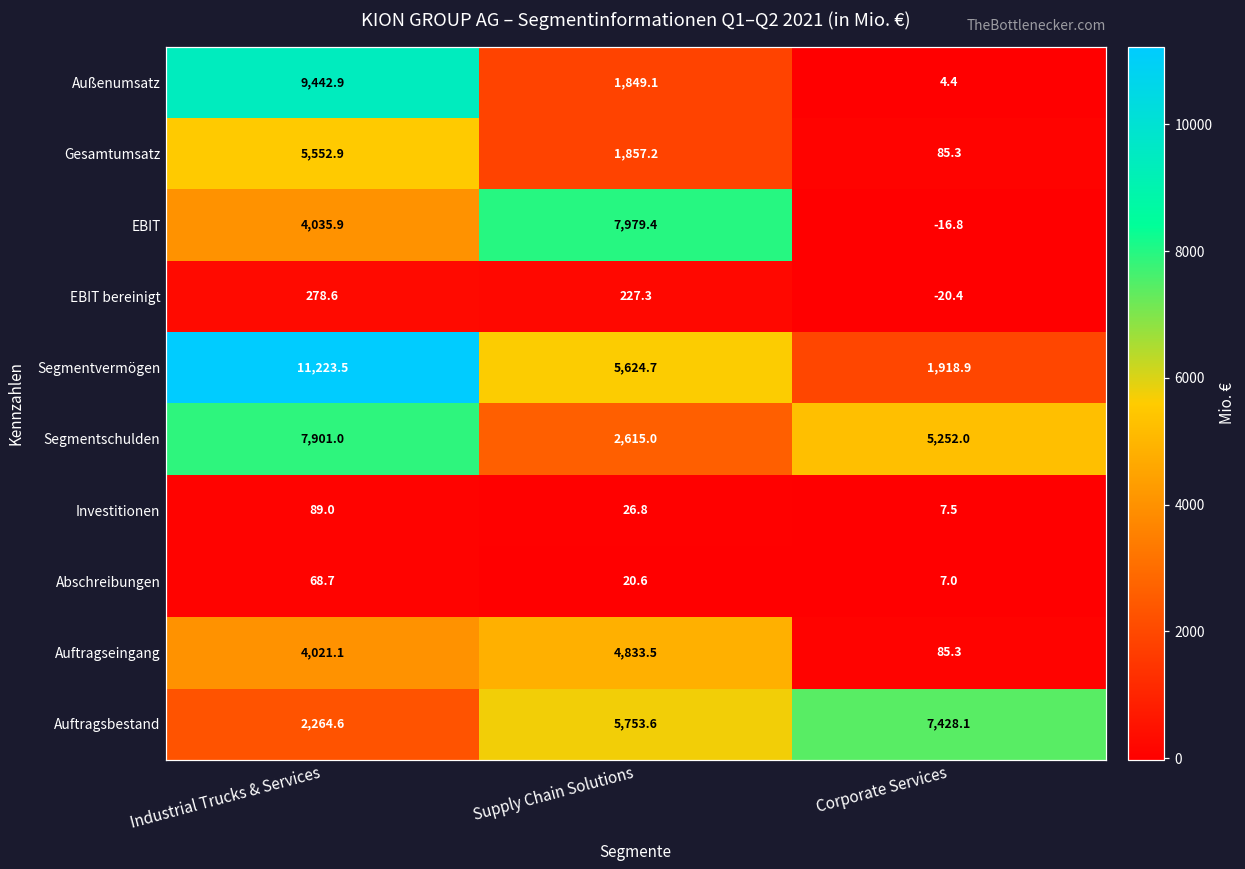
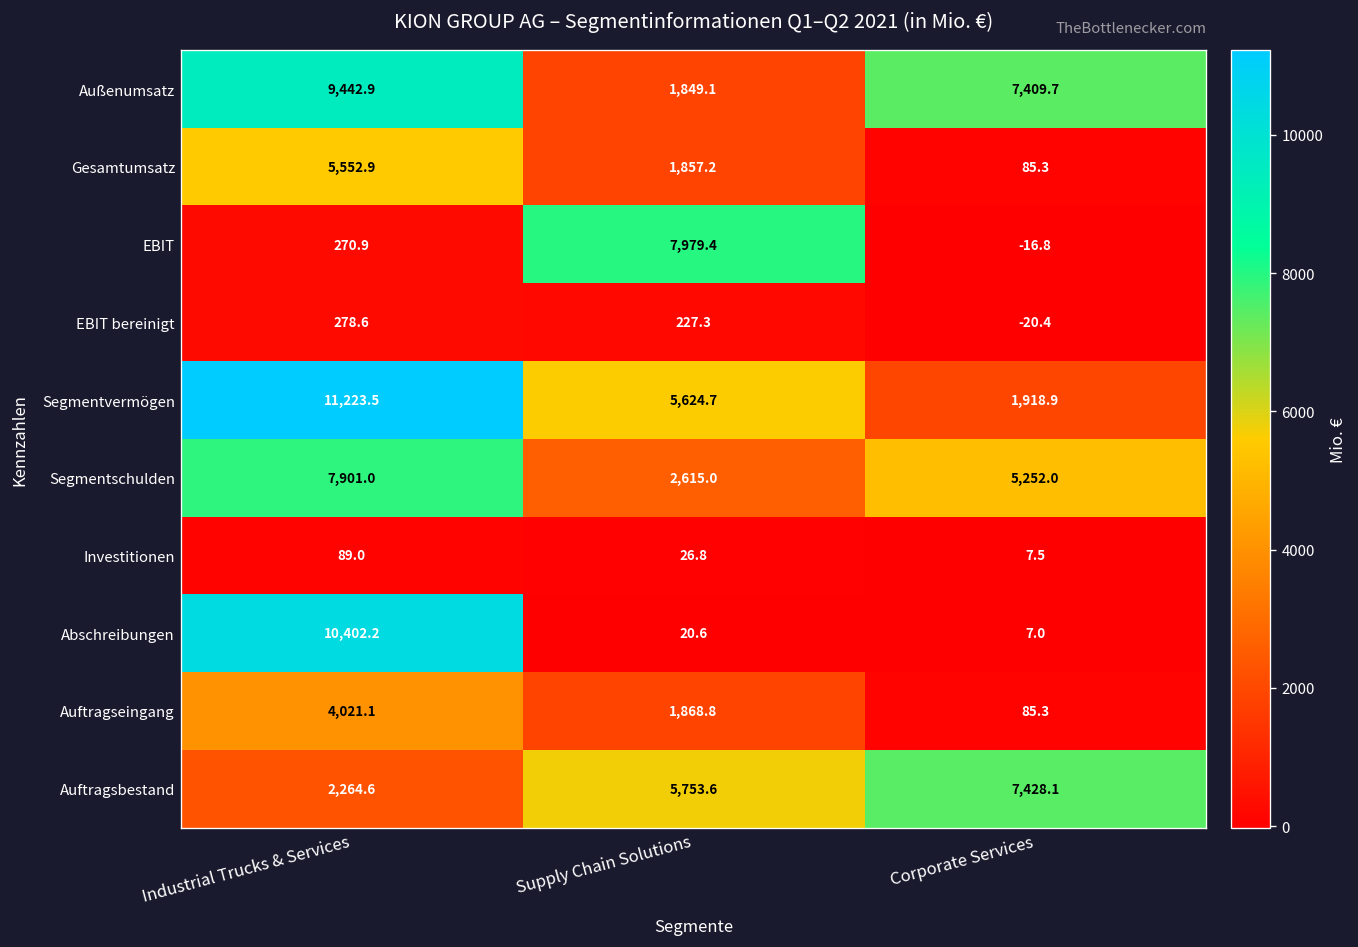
Außenumsatz, Corporate Services: 4.4 -> 7,409.7
EBIT, Industrial Trucks & Services: 4,035.9 -> 270.9
Abschreibungen, Industrial Trucks & Services: 68.7 -> 10,402.2
Auftragseingang, Supply Chain Solutions: 4,833.5 -> 1,868.8
